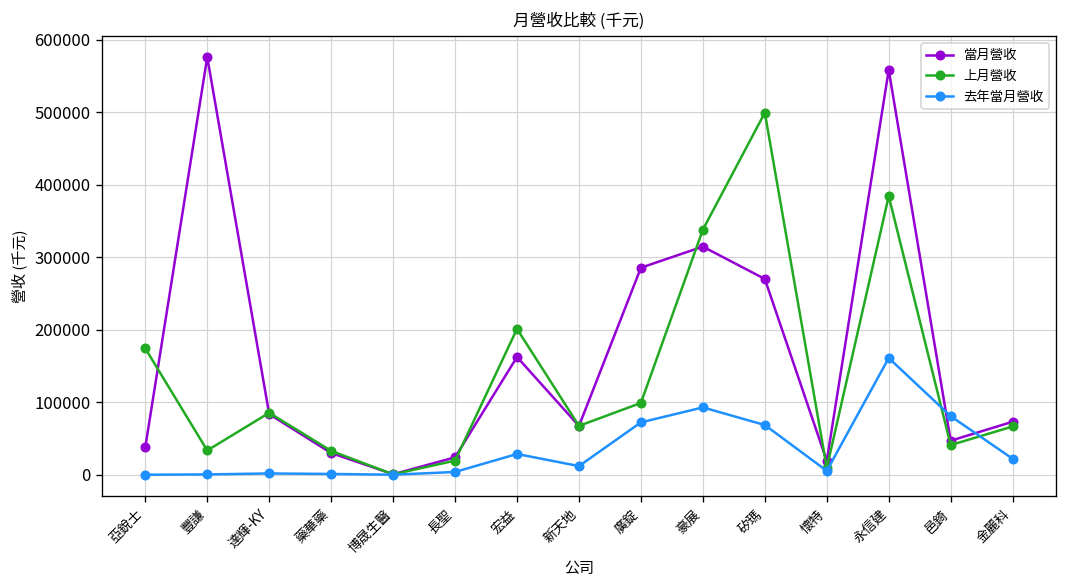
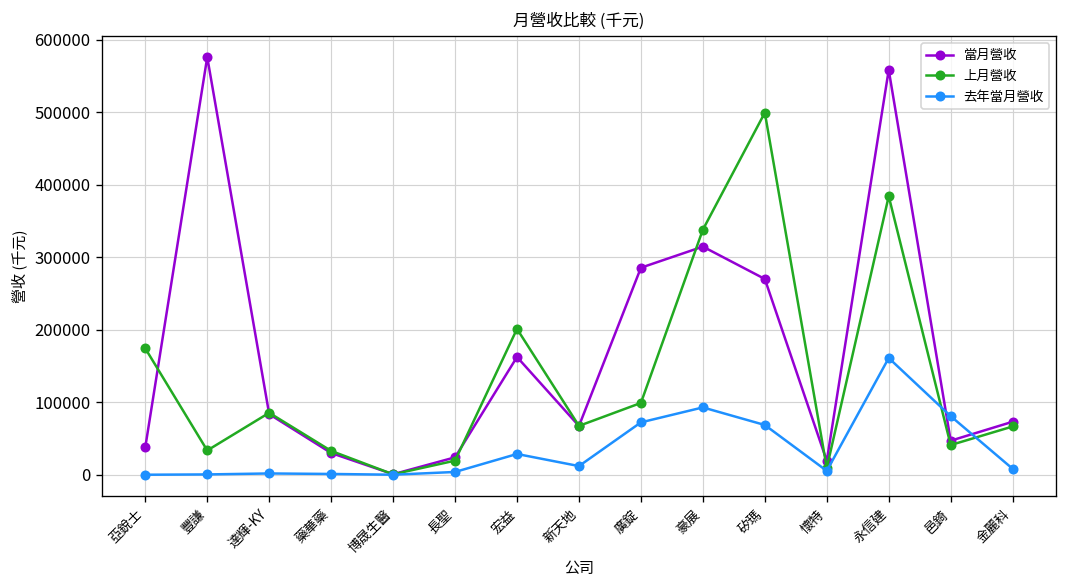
去年當月營收, 金麗科: 20000 -> 10000
